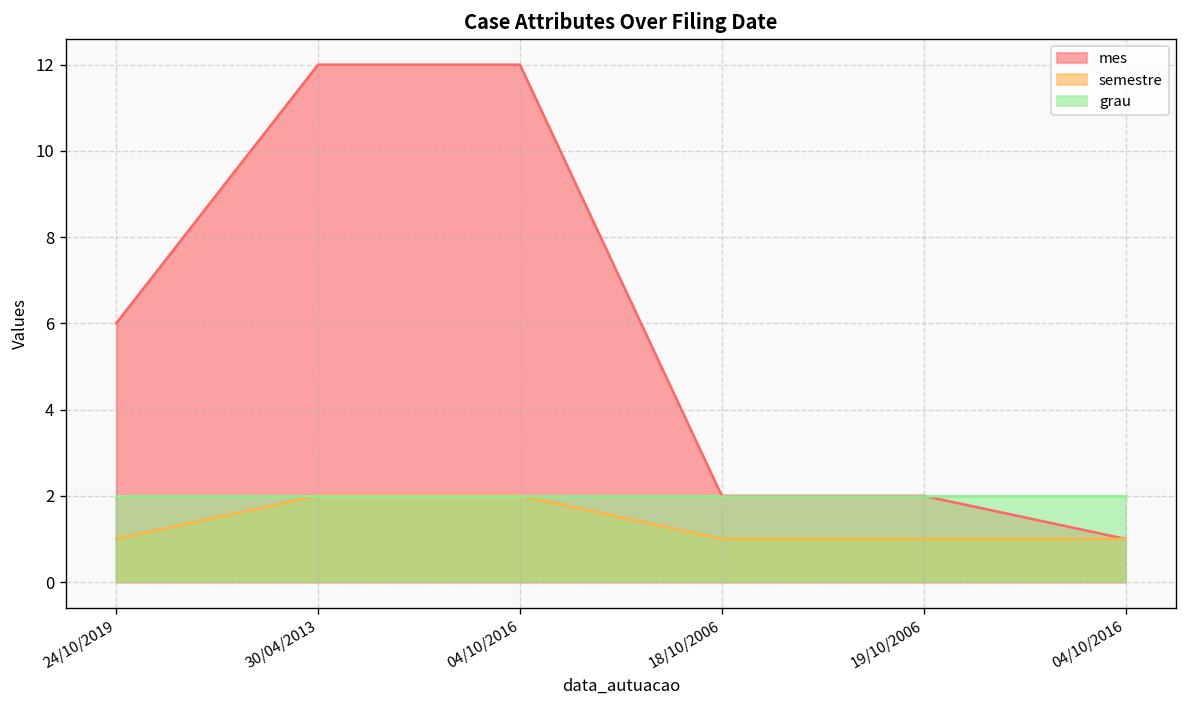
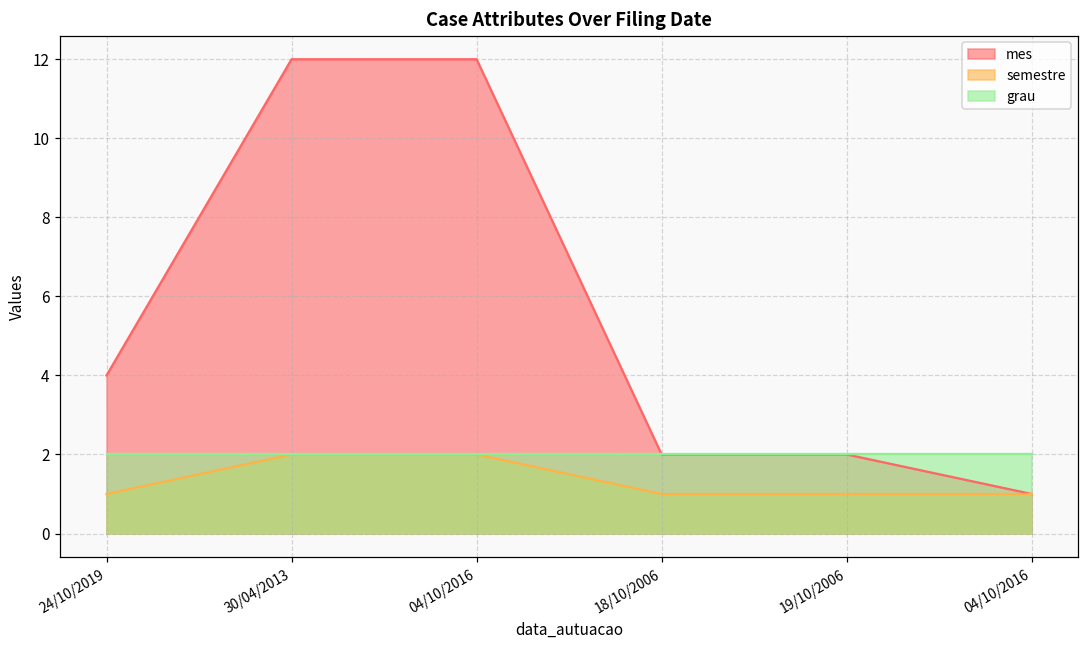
mes, 24/10/2019: 6 -> 4
